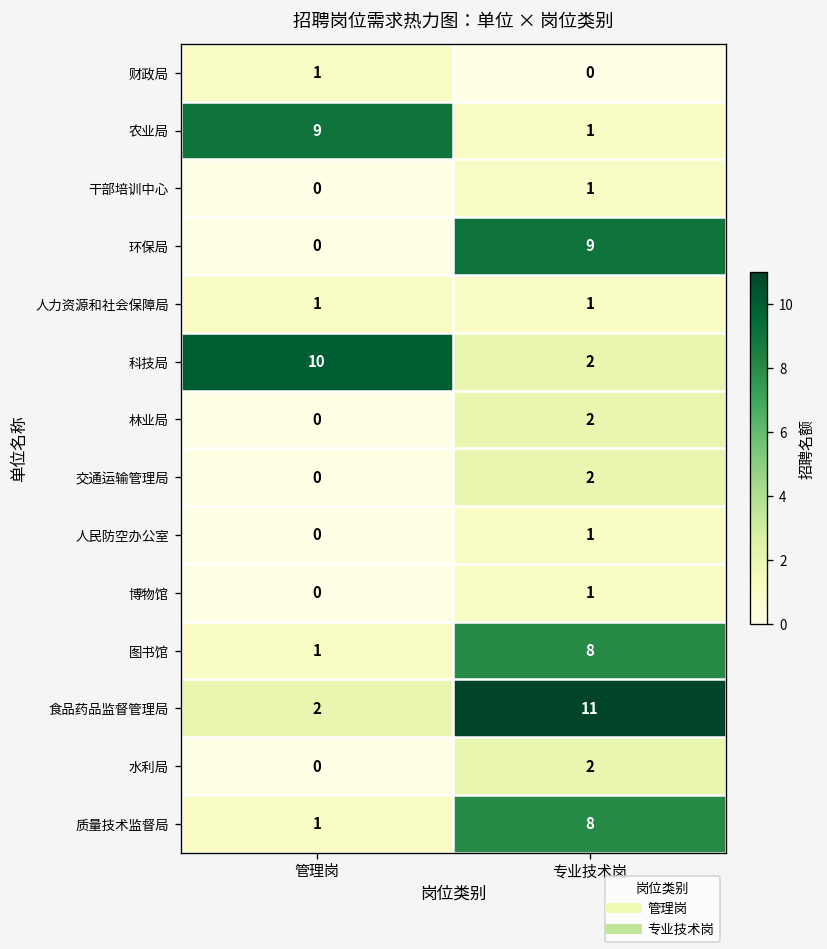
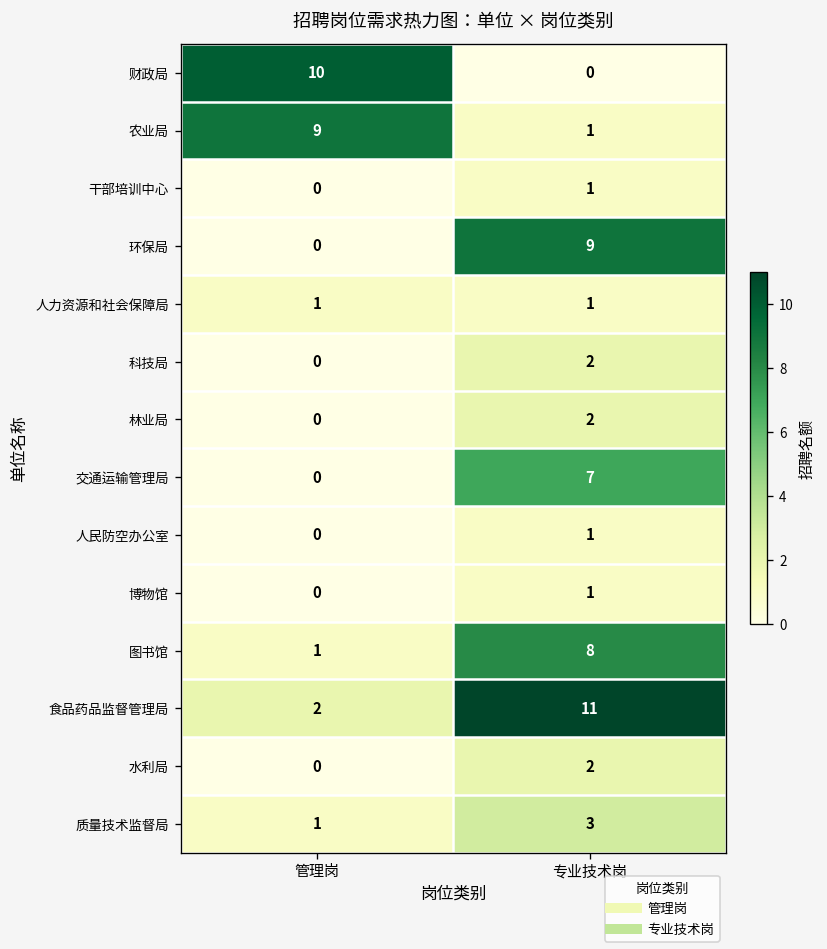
财政局, 管理岗: 1 -> 10
科技局, 管理岗: 10 -> 0
交通运输管理局, 专业技术岗: 2 -> 7
质量技术监督局, 专业技术岗: 8 -> 3
